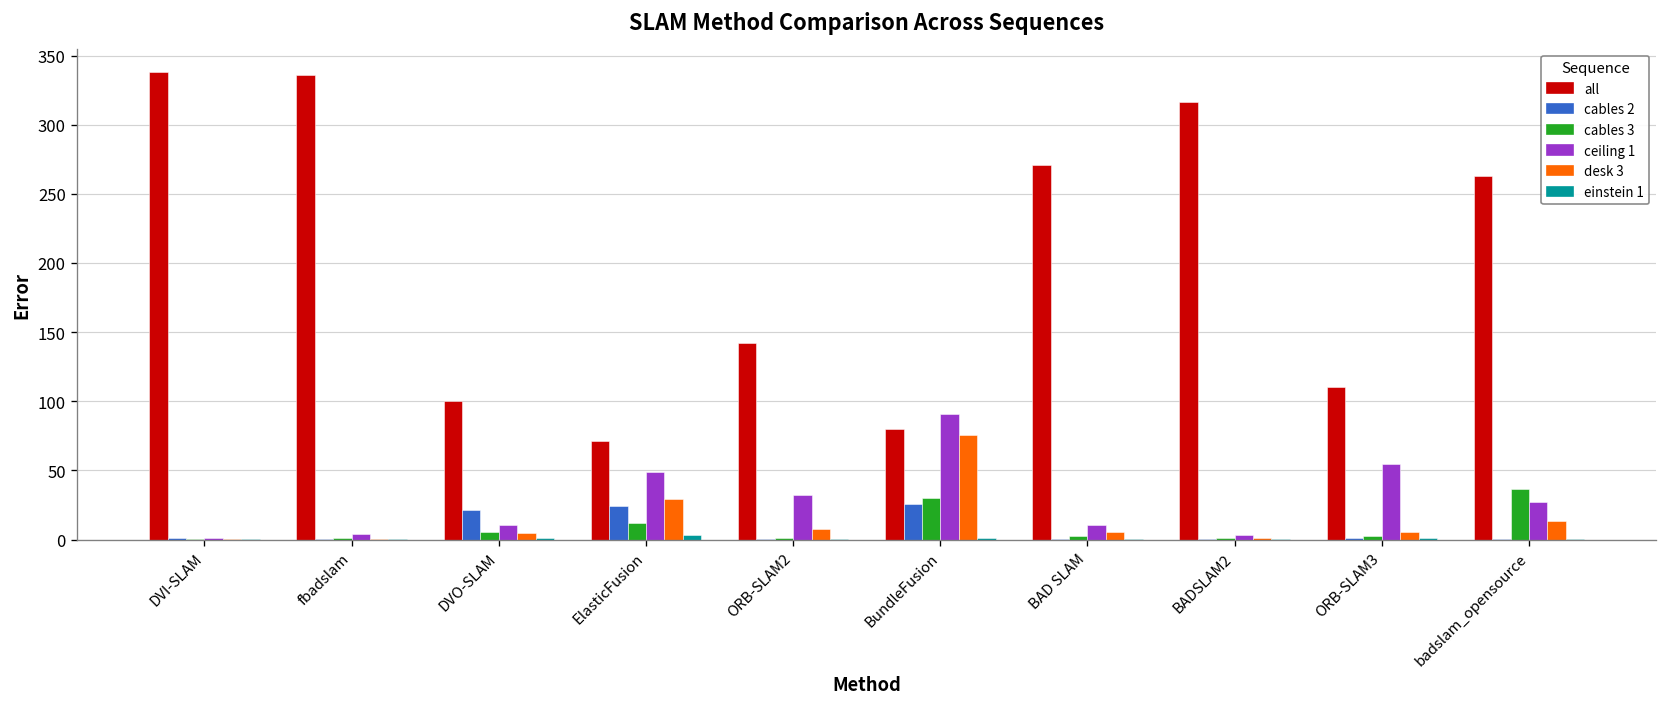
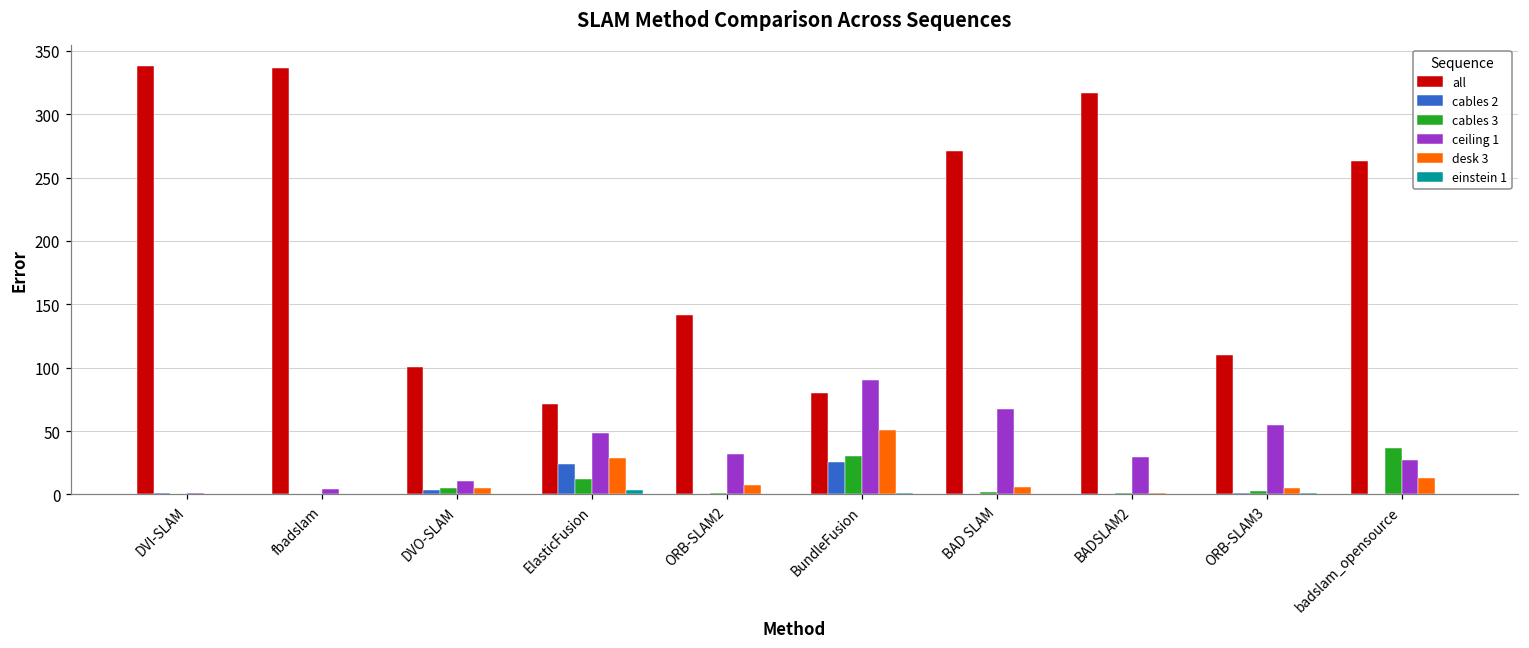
cables 2, DVO-SLAM: 22 -> 4
desk 3, BundleFusion: 75 -> 51
ceiling 1, BAD SLAM: 10 -> 67
ceiling 1, BADSLAM2: 3 -> 29
